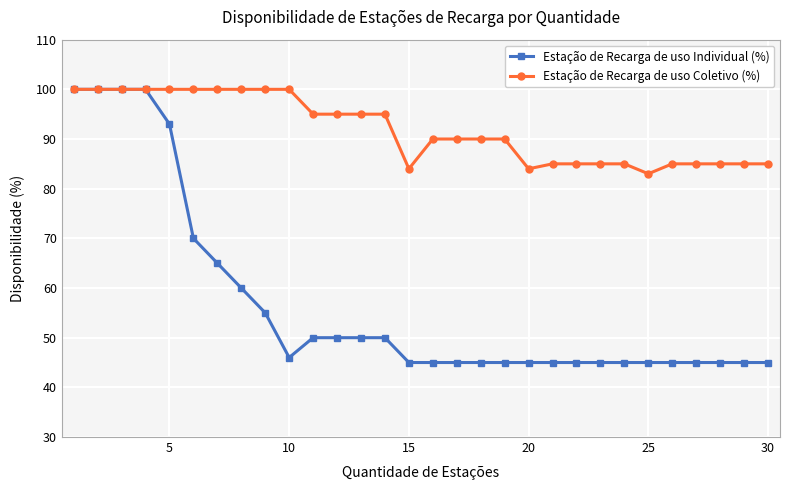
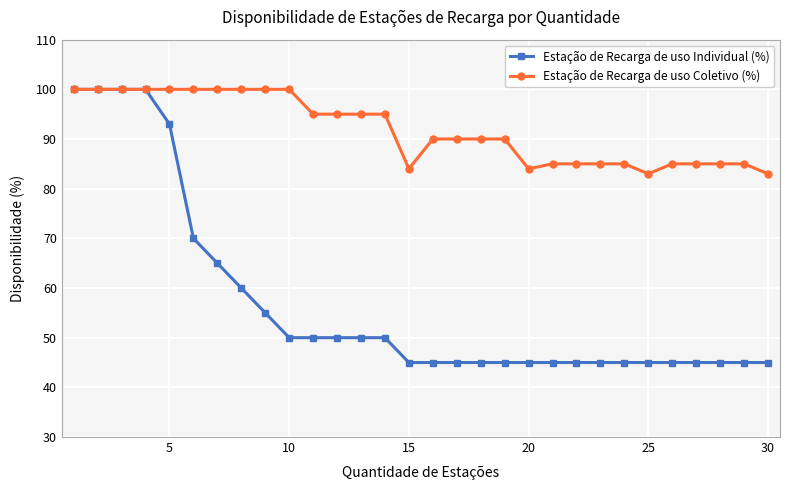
Estação de Recarga de uso Individual (%), 10: 46 -> 50
Estação de Recarga de uso Coletivo (%), 30: 85 -> 83
